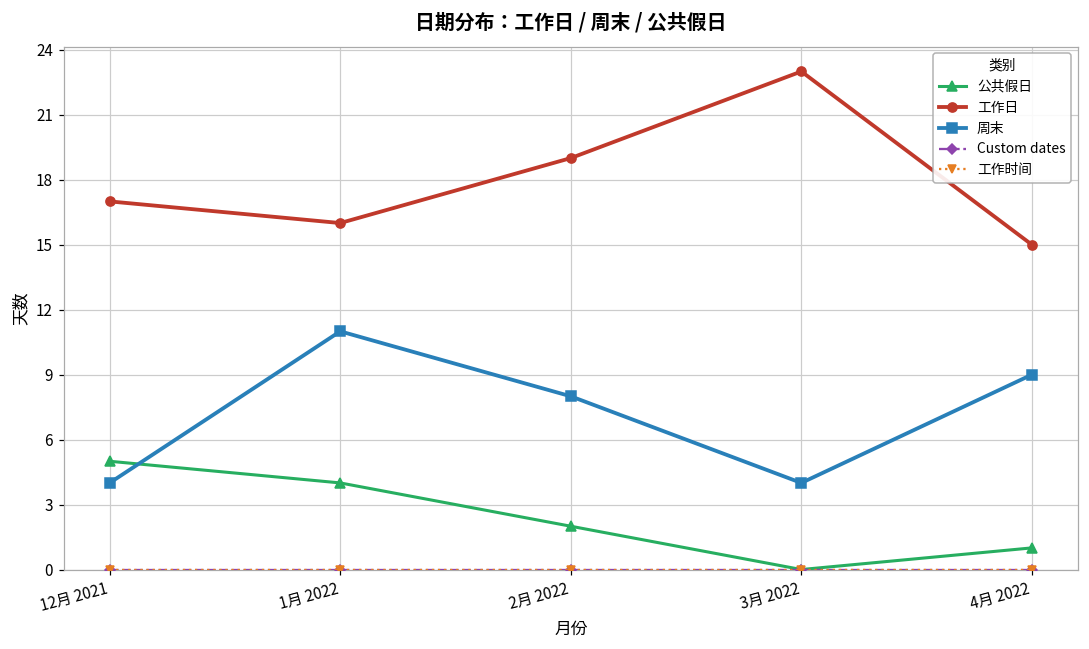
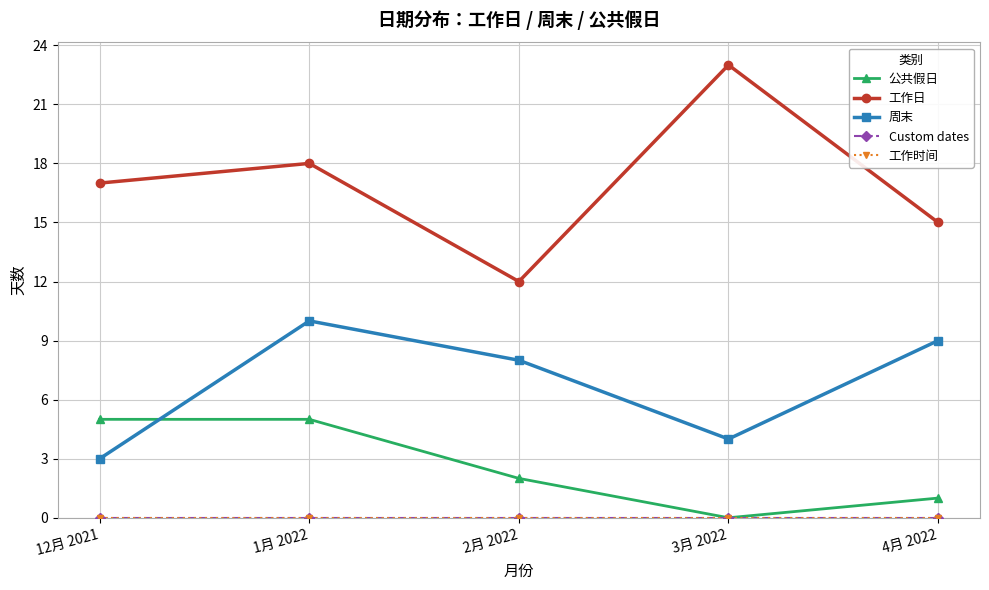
周末, 12月 2021: 4 -> 3
公共假日, 1月 2022: 4 -> 5
工作日, 1月 2022: 16 -> 18
周末, 1月 2022: 11 -> 10
工作日, 2月 2022: 19 -> 12
